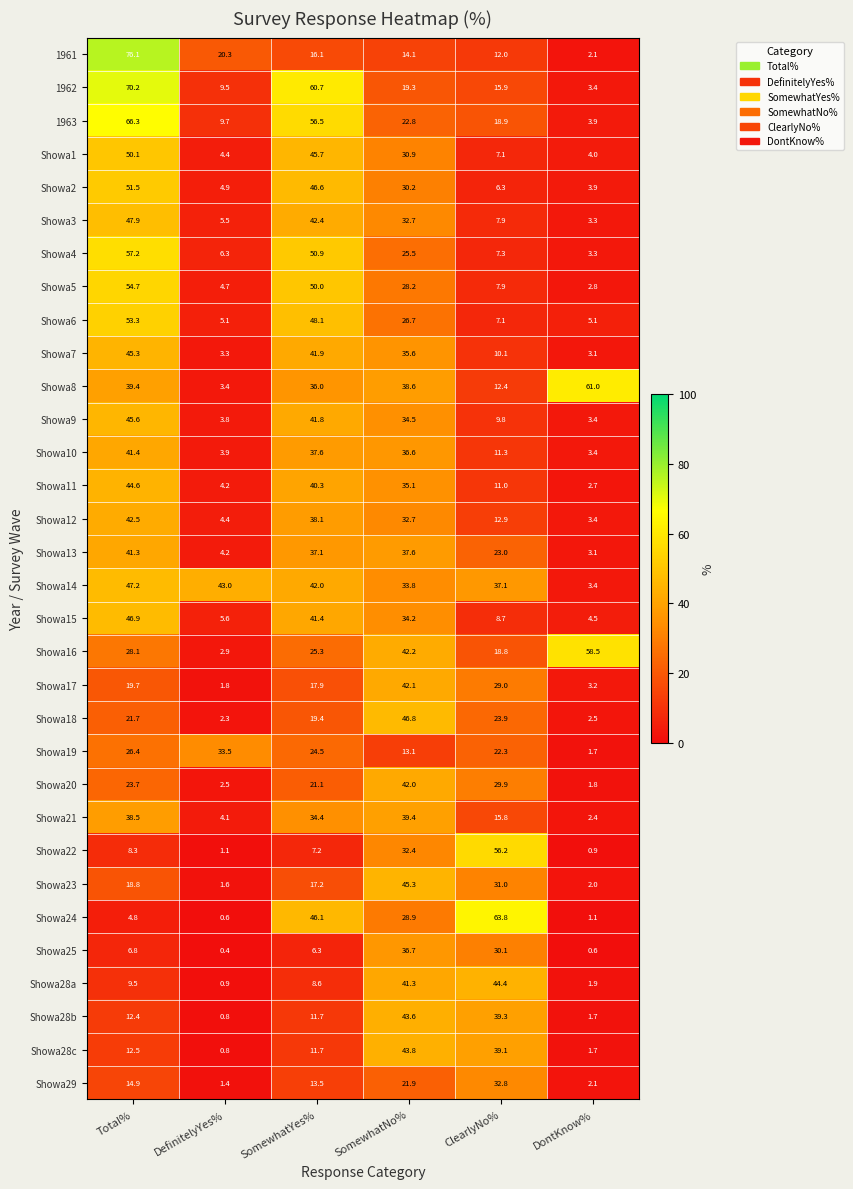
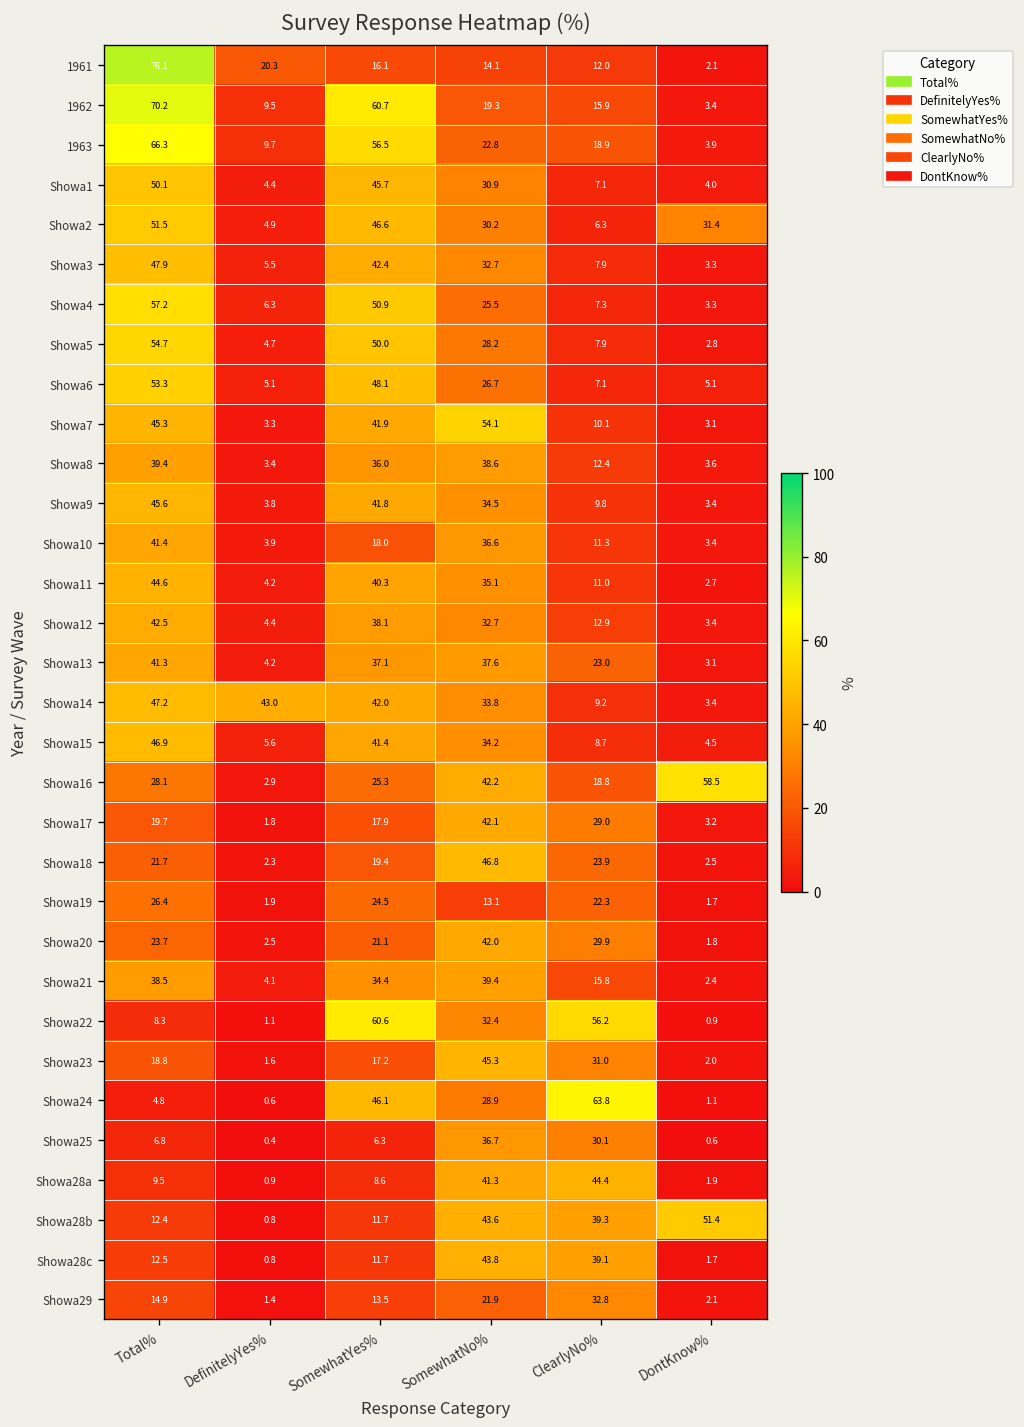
Showa2, DontKnow%: 3.9 -> 31.4
Showa7, SomewhatNo%: 35.6 -> 54.1
Showa8, DontKnow%: 61.0 -> 3.6
Showa10, SomewhatYes%: 37.6 -> 18.0
Showa14, ClearlyNo%: 37.1 -> 9.2
Showa19, DefinitelyYes%: 33.5 -> 1.9
Showa22, SomewhatYes%: 7.2 -> 60.6
Showa28b, DontKnow%: 1.7 -> 51.4
